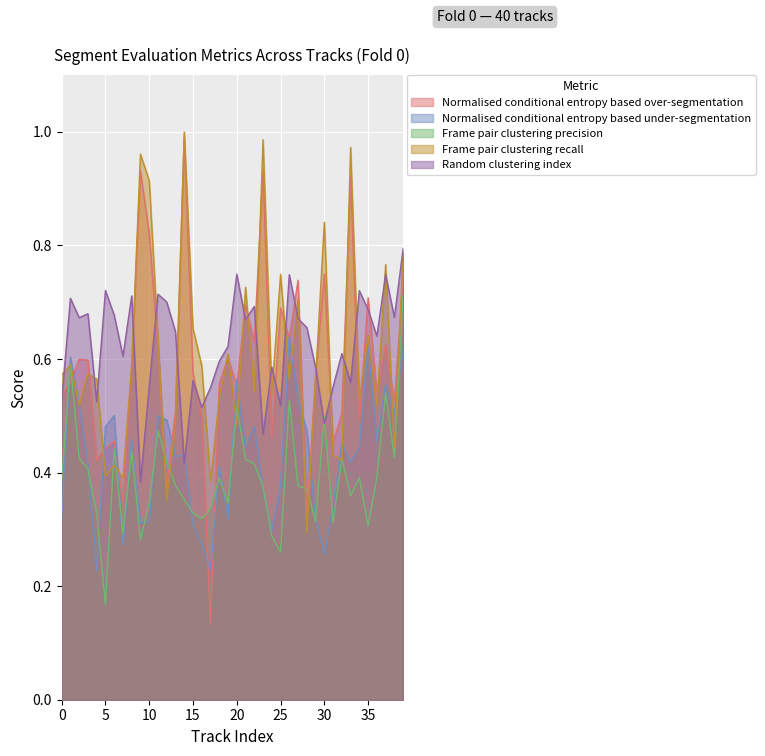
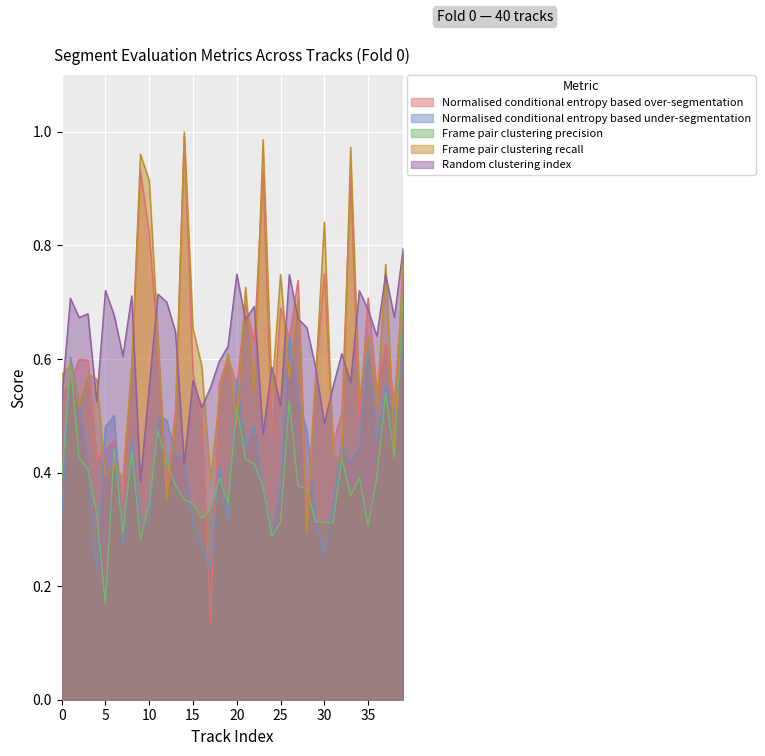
Frame pair clustering precision, 15: 0.33 -> 0.35
Frame pair clustering precision, 25: 0.26 -> 0.31
Frame pair clustering precision, 30: 0.50 -> 0.31
